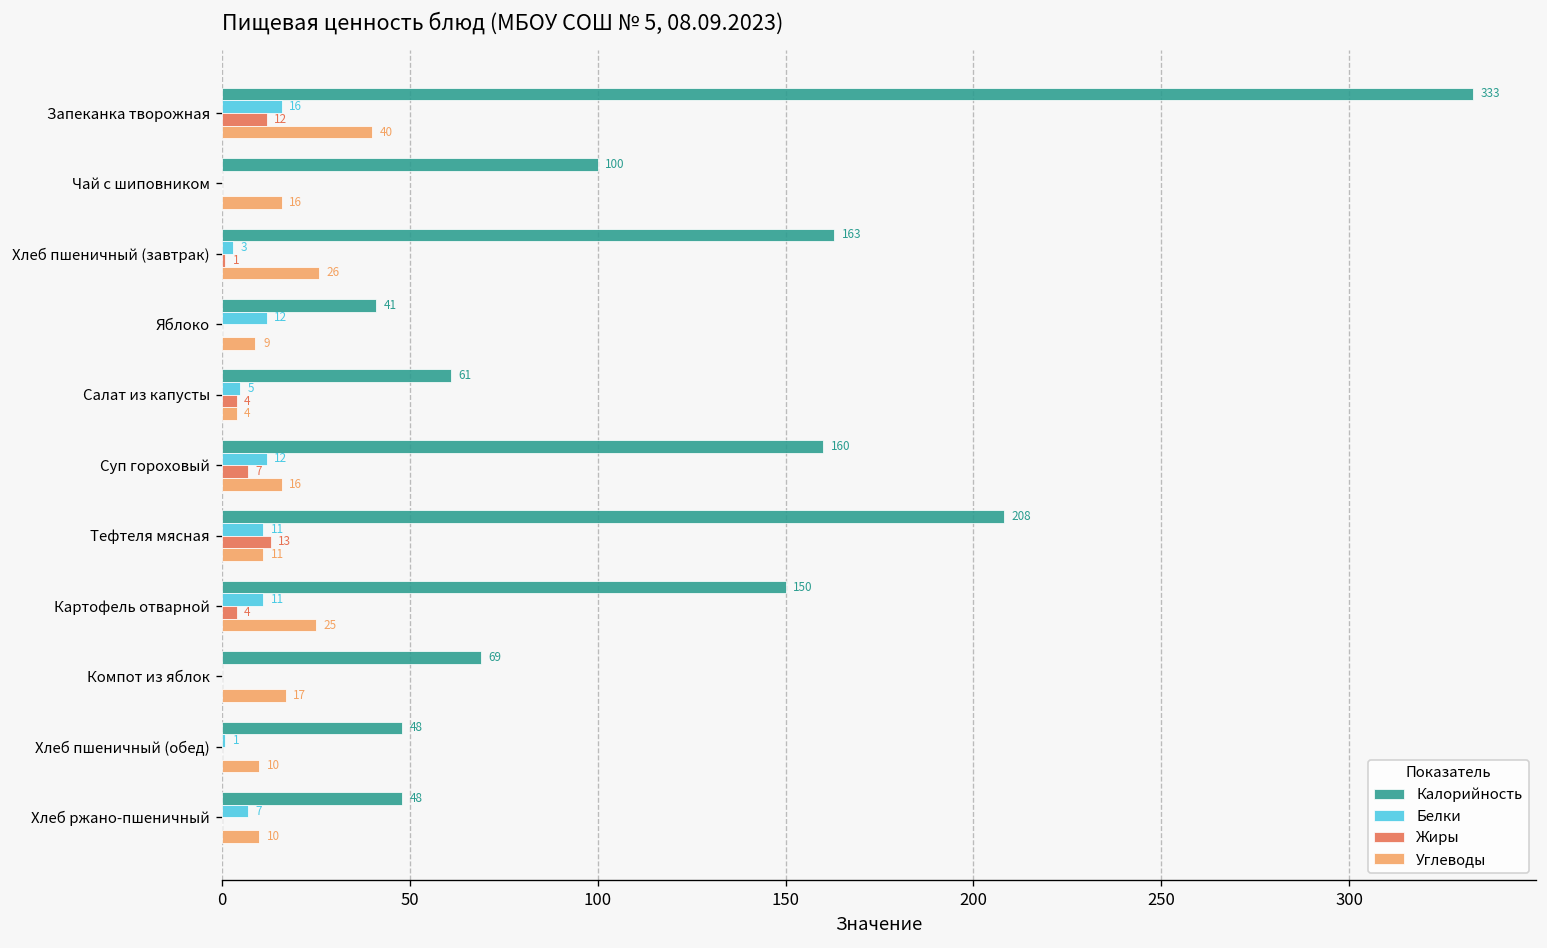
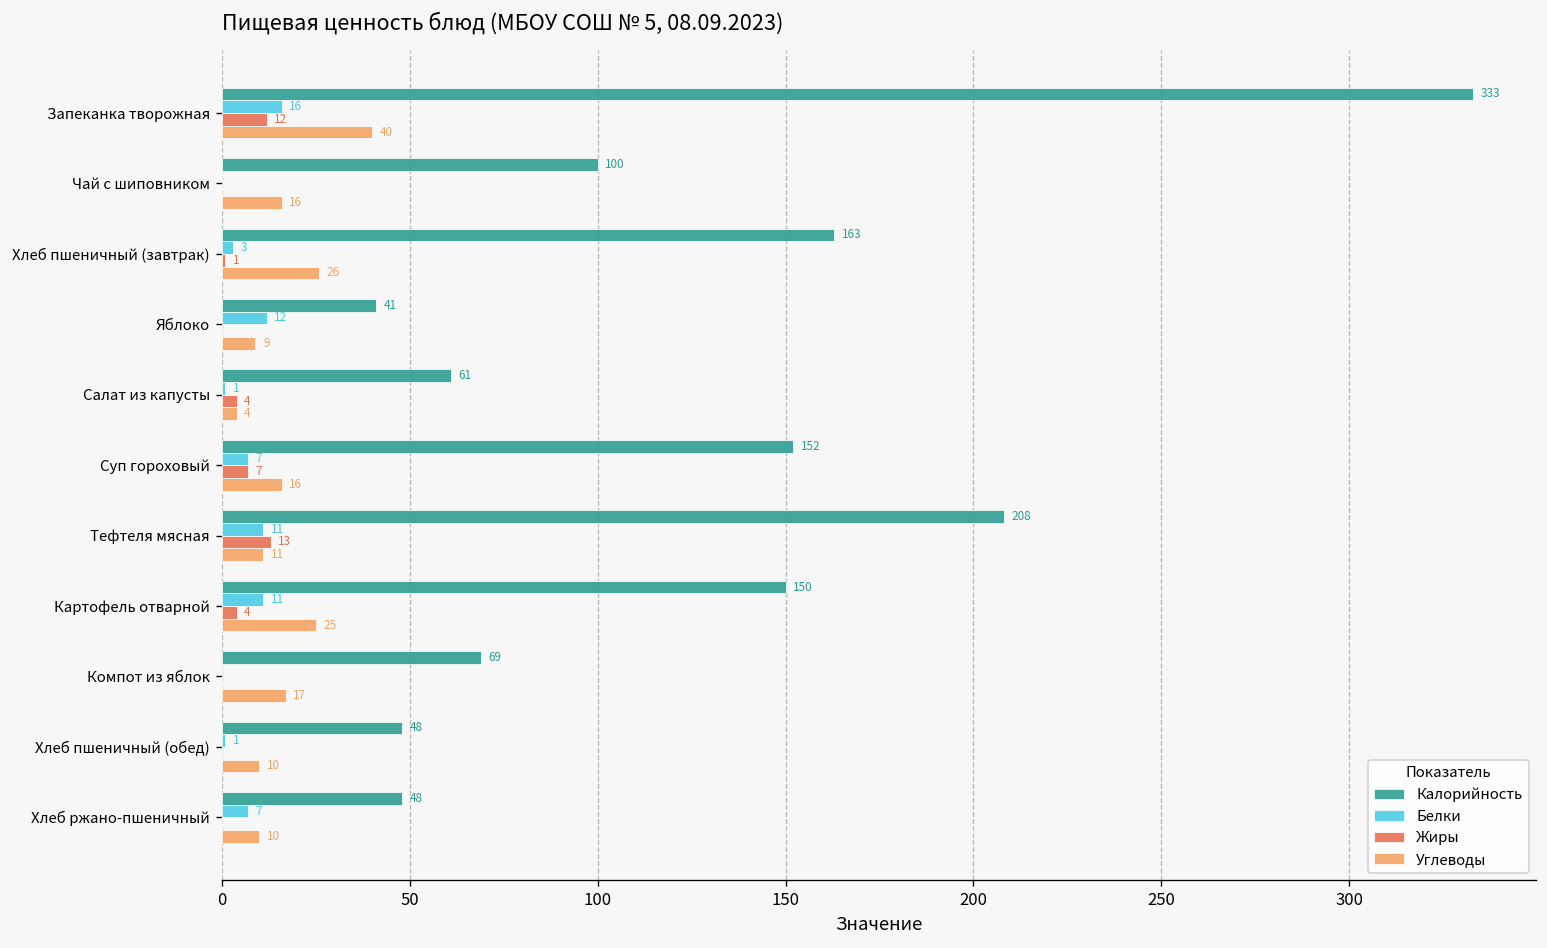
Белки, Салат из капусты: 5 -> 1
Калорийность, Суп гороховый: 160 -> 152
Белки, Суп гороховый: 12 -> 7
